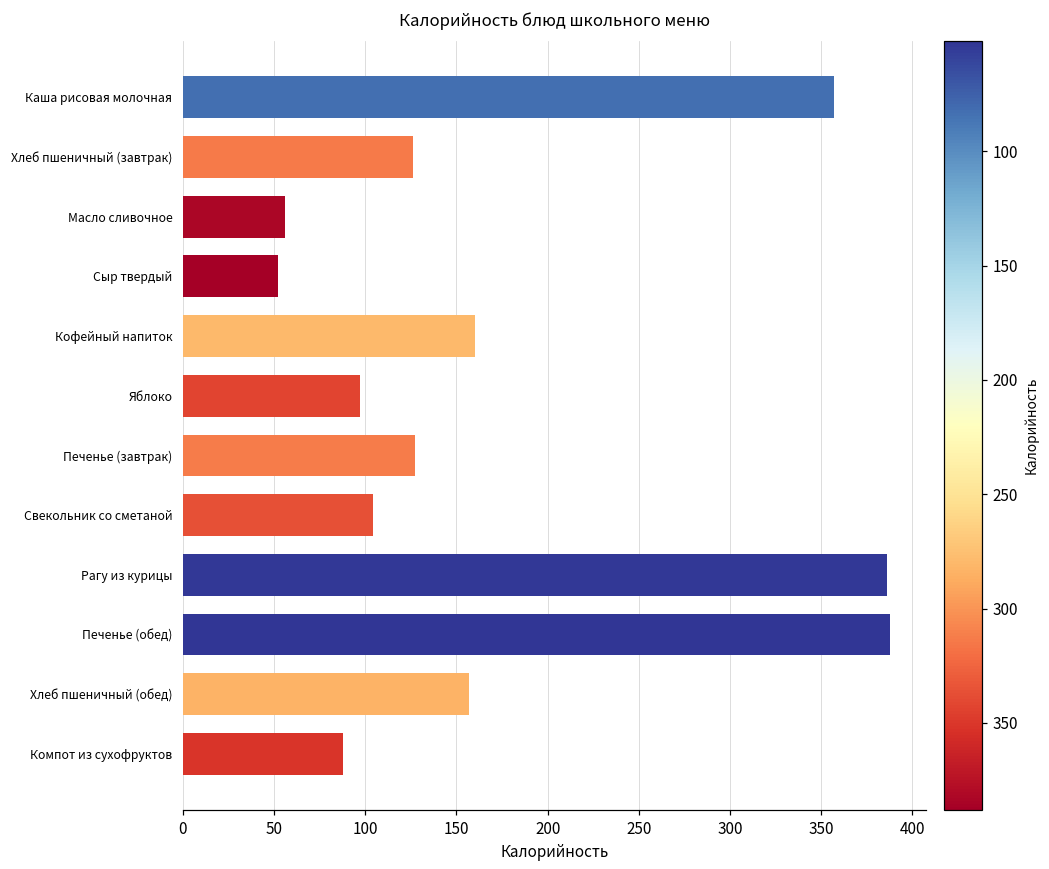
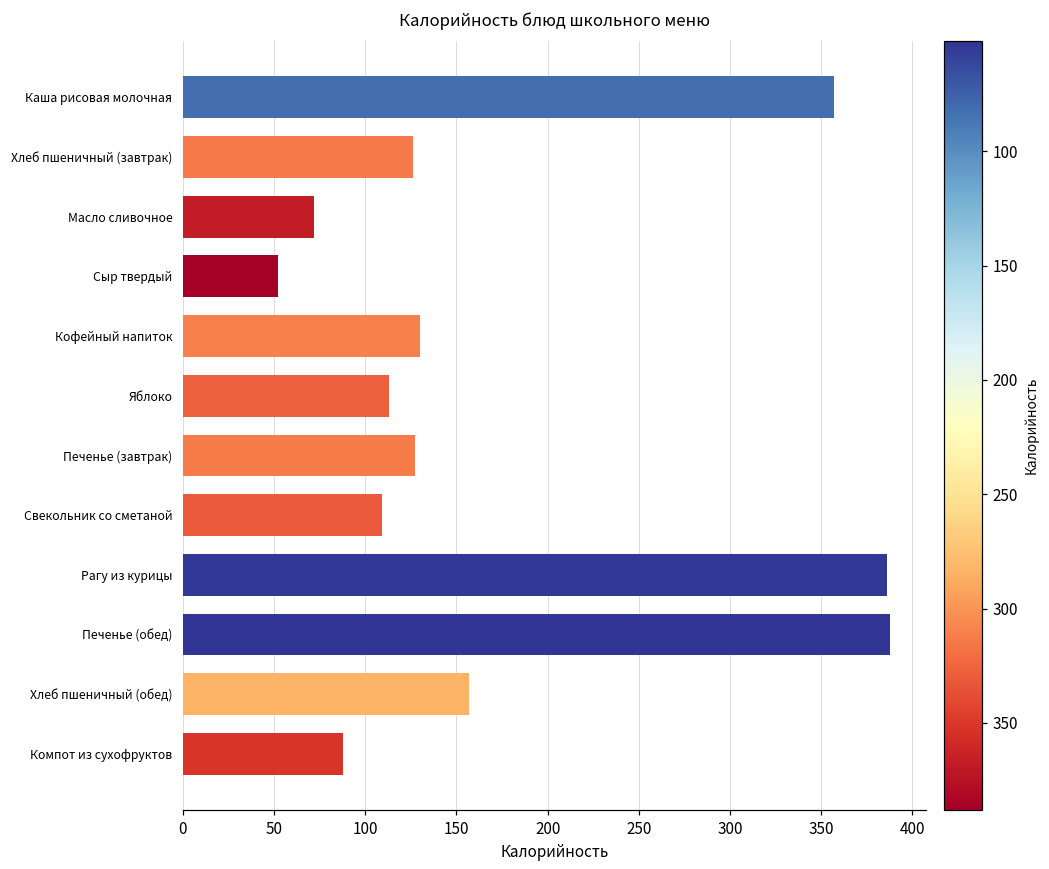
Масло сливочное: 56 -> 72
Кофейный напиток: 160 -> 130
Яблоко: 97 -> 113
Свекольник со сметаной: 104 -> 109
